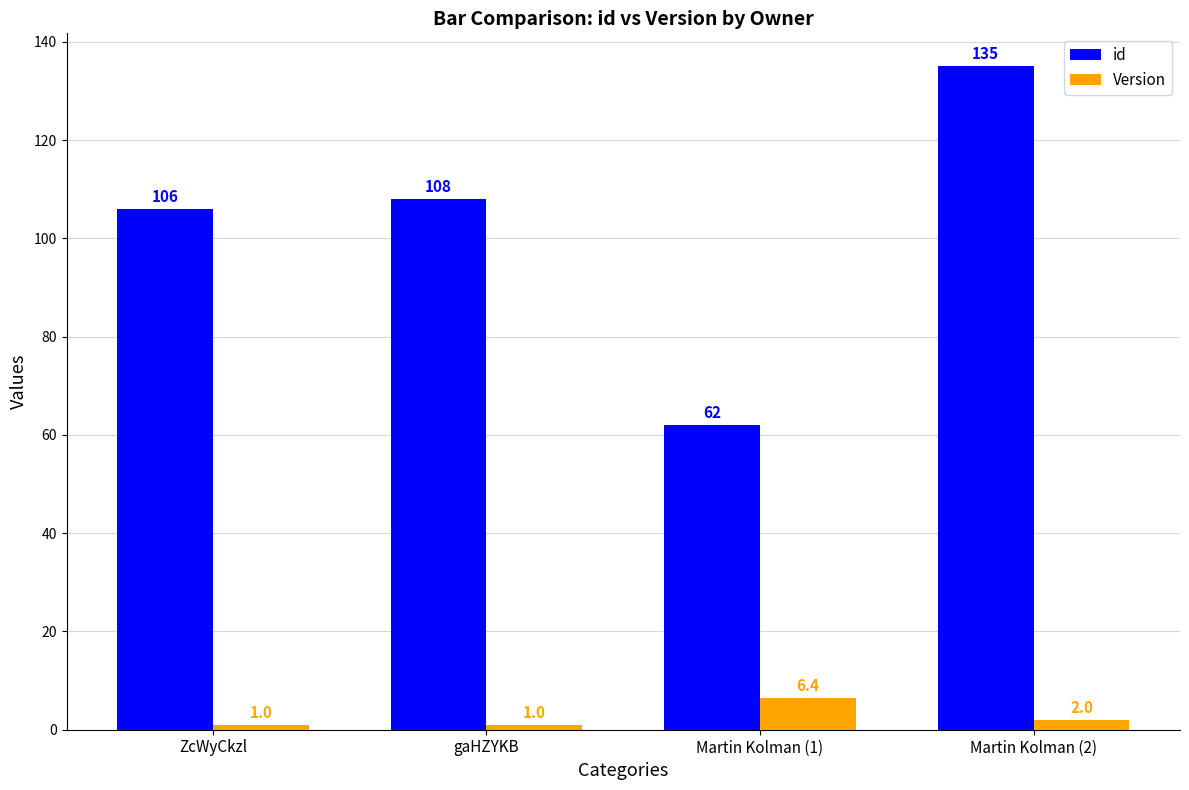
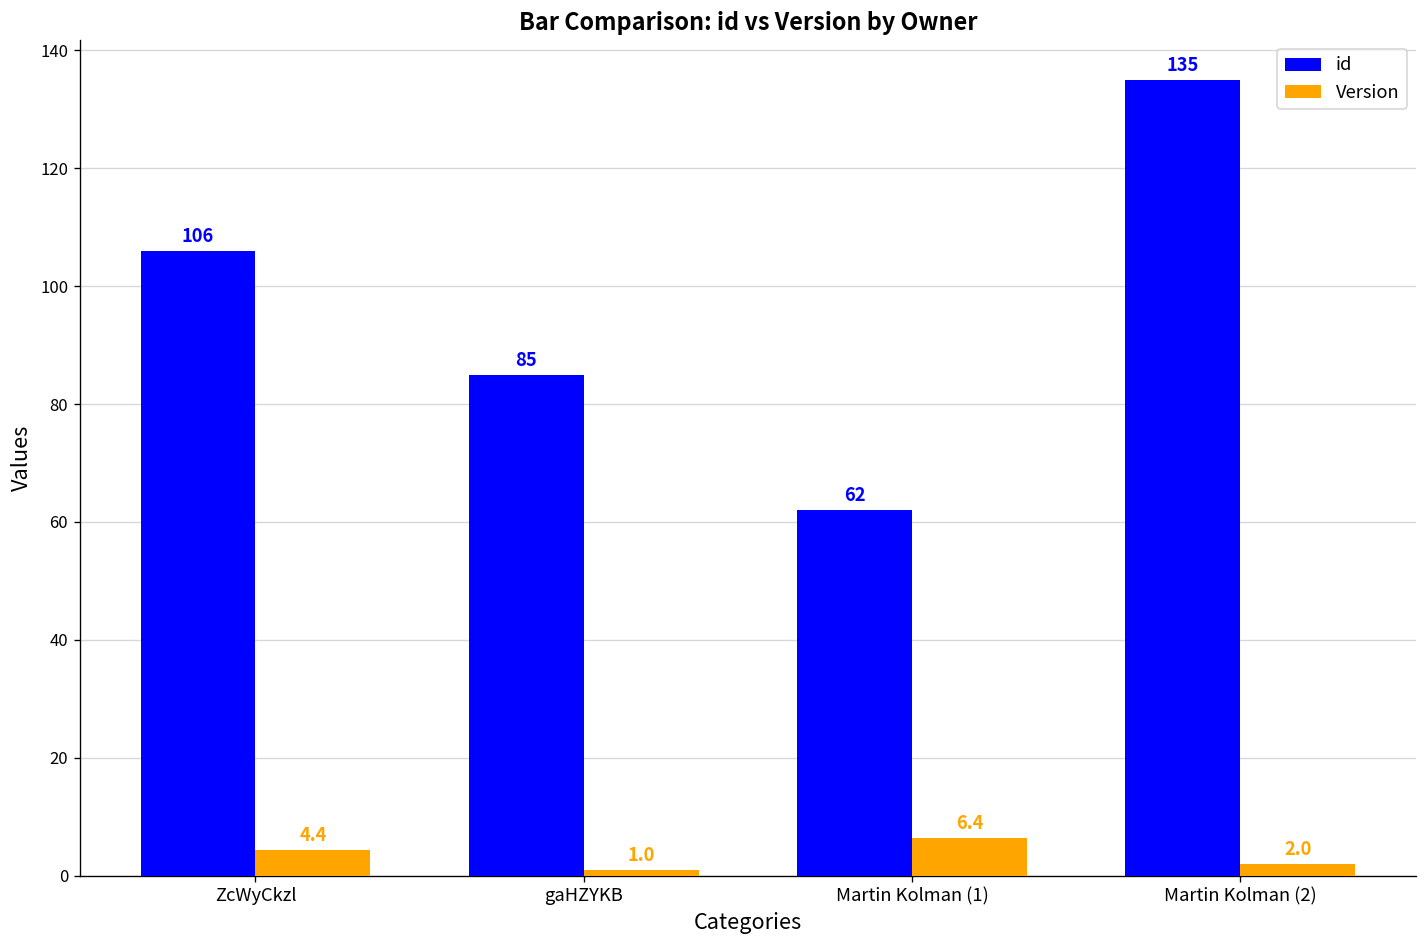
Version, ZcWyCkzl: 1.0 -> 4.4
id, gaHZYKB: 108 -> 85
